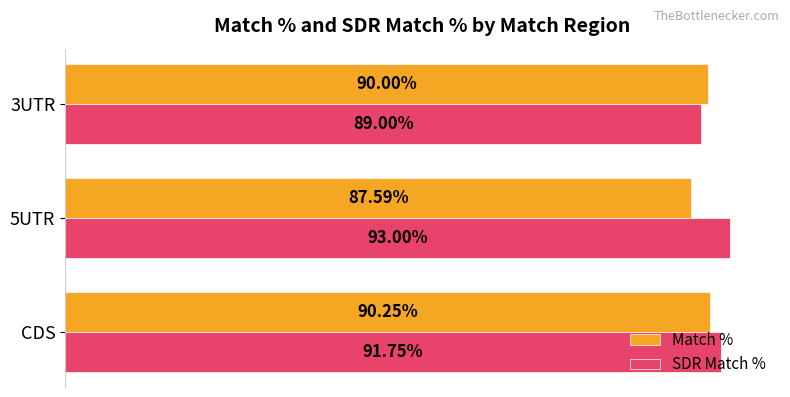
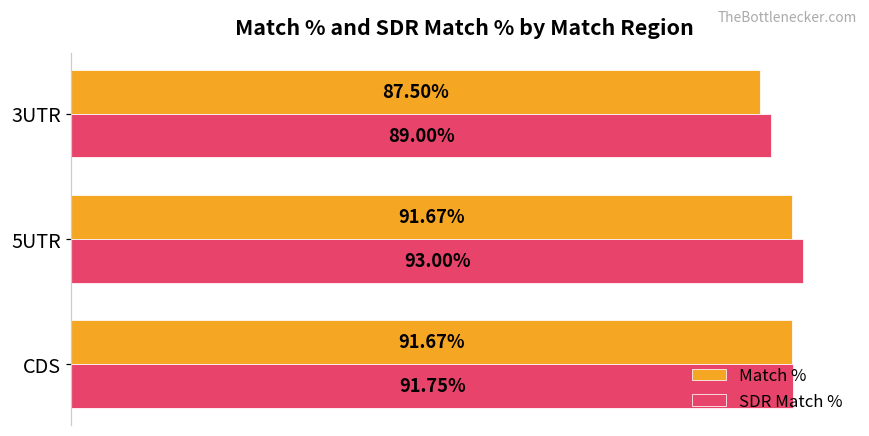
Match %, 3UTR: 90.00% -> 87.50%
Match %, 5UTR: 87.59% -> 91.67%
Match %, CDS: 90.25% -> 91.67%
